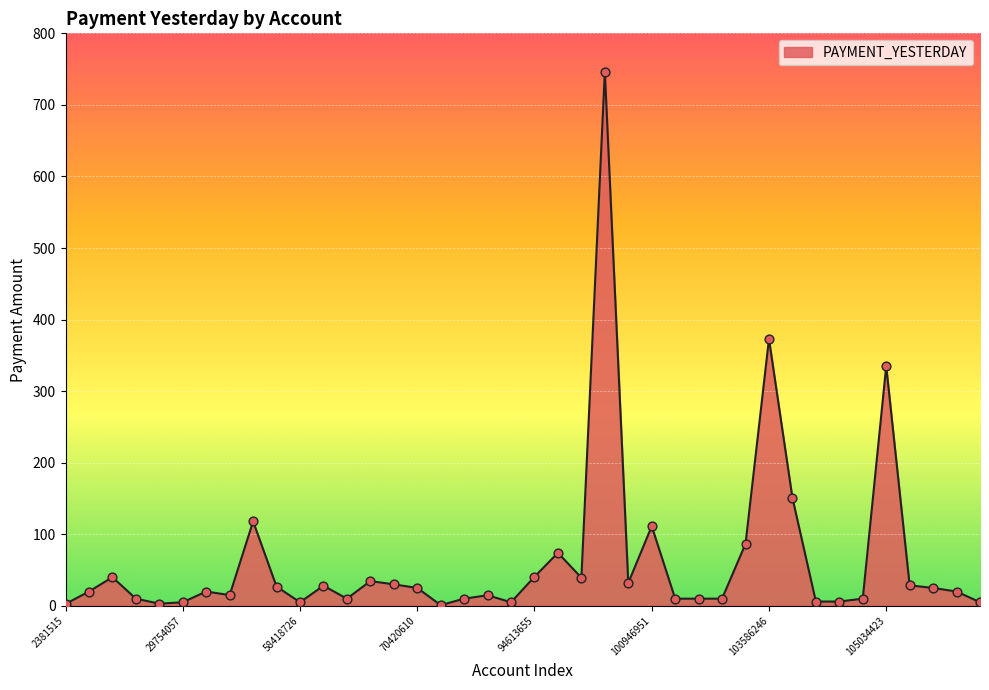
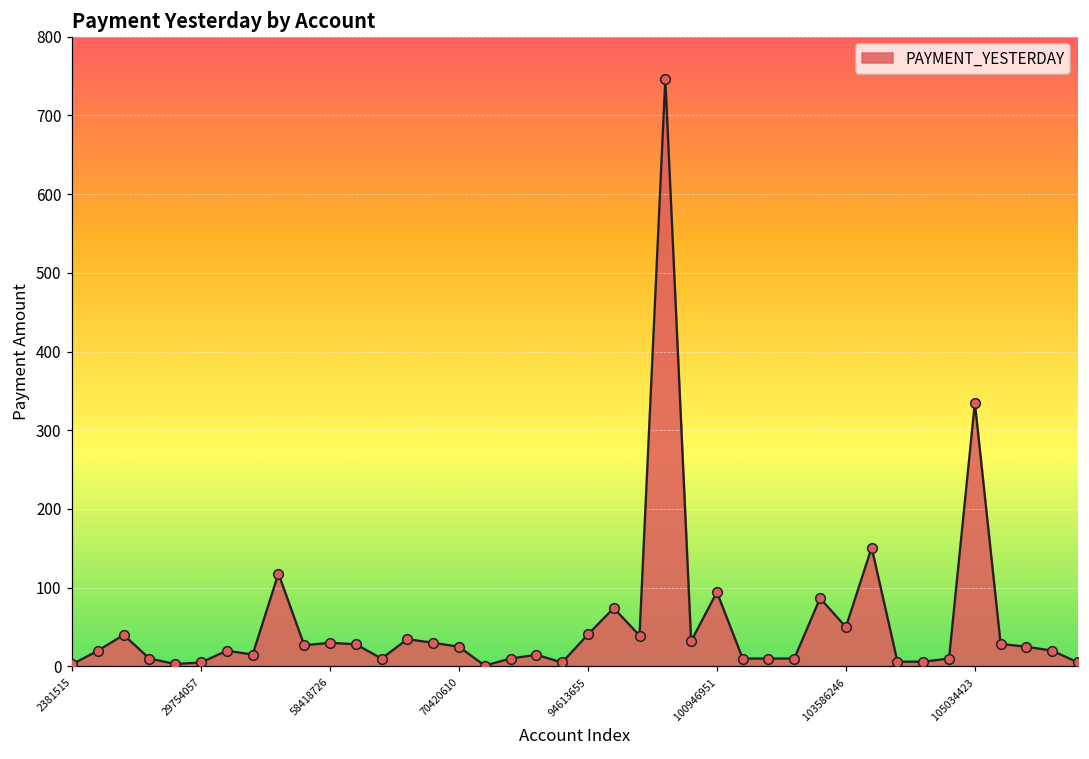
58418726: 10 -> 30
100946951: 110 -> 90
103586246: 370 -> 50
